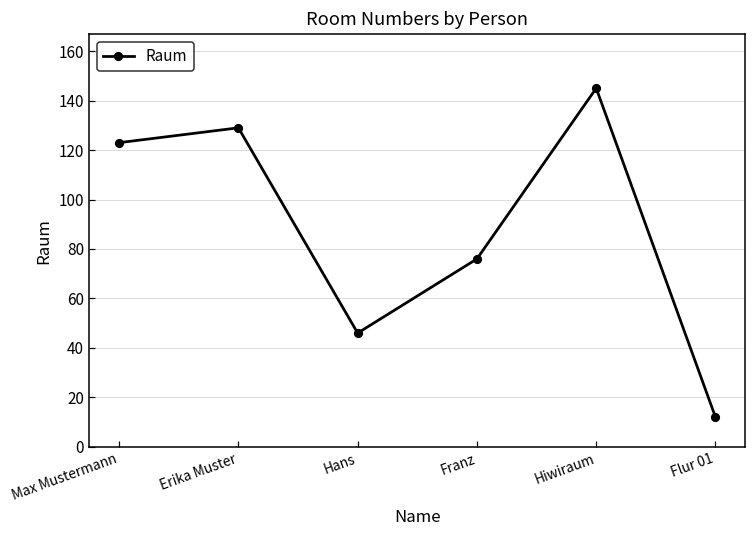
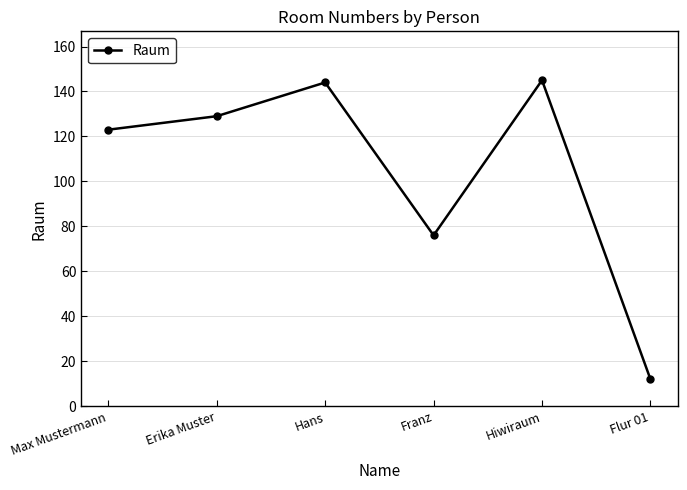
Hans: 46 -> 144
